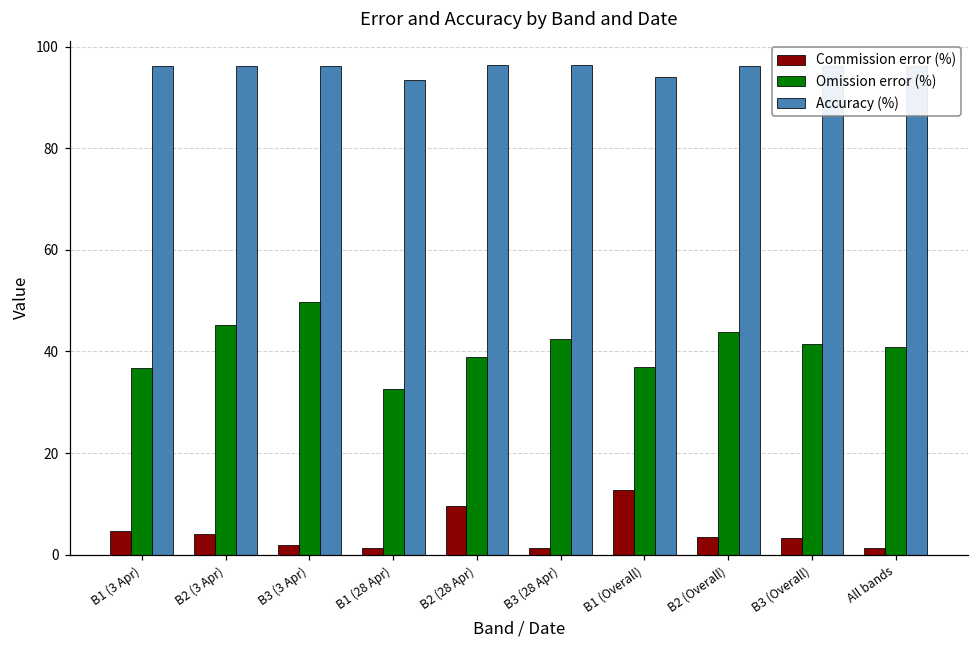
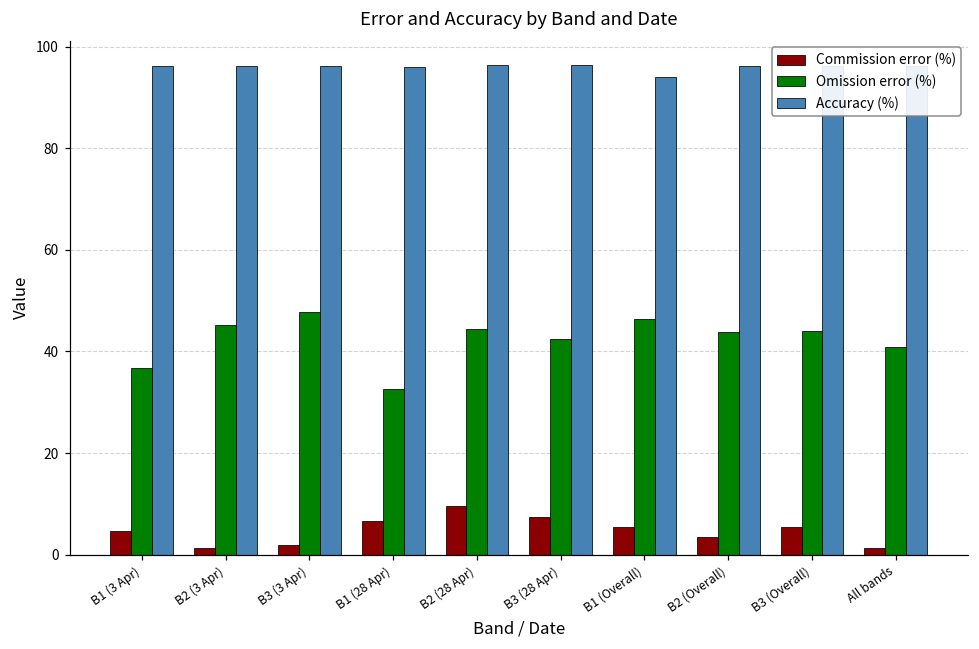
Commission error (%), B2 (3 Apr): 4 -> 1
Omission error (%), B3 (3 Apr): 50 -> 48
Commission error (%), B1 (28 Apr): 1 -> 7
Accuracy (%), B1 (28 Apr): 93 -> 96
Omission error (%), B2 (28 Apr): 39 -> 44
Commission error (%), B3 (28 Apr): 1 -> 7
Commission error (%), B1 (Overall): 13 -> 5
Omission error (%), B1 (Overall): 37 -> 46
Commission error (%), B3 (Overall): 3 -> 6
Omission error (%), B3 (Overall): 42 -> 44
